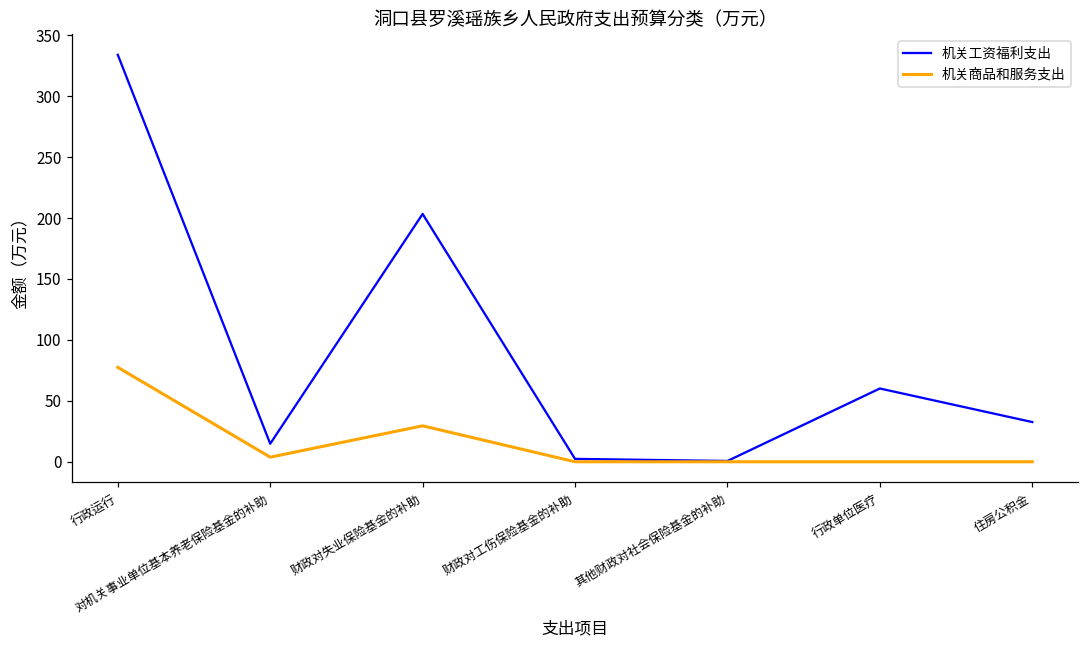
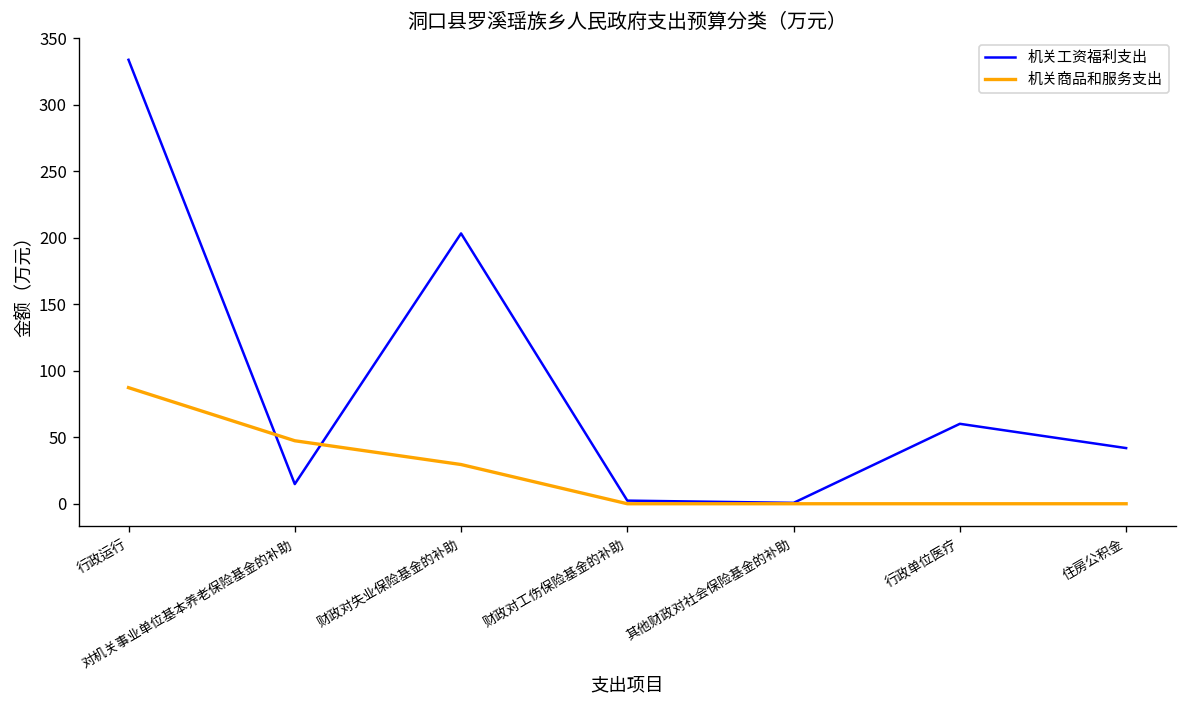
机关商品和服务支出, 行政运行: 77 -> 87
机关商品和服务支出, 对机关事业单位基本养老保险基金的补助: 4 -> 47
机关工资福利支出, 住房公积金: 33 -> 42
